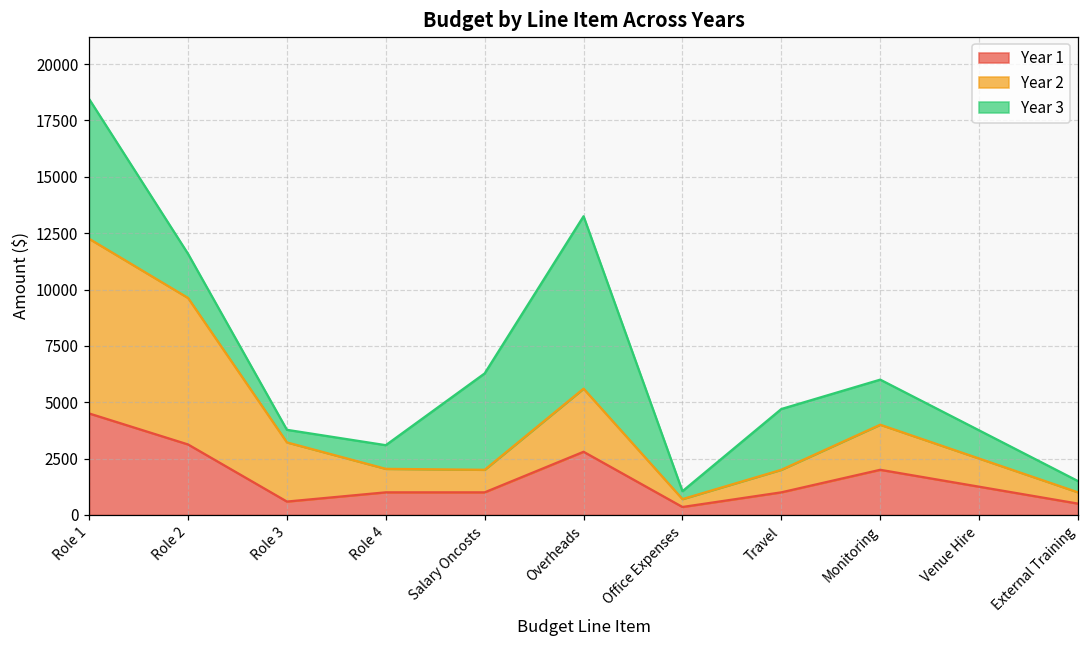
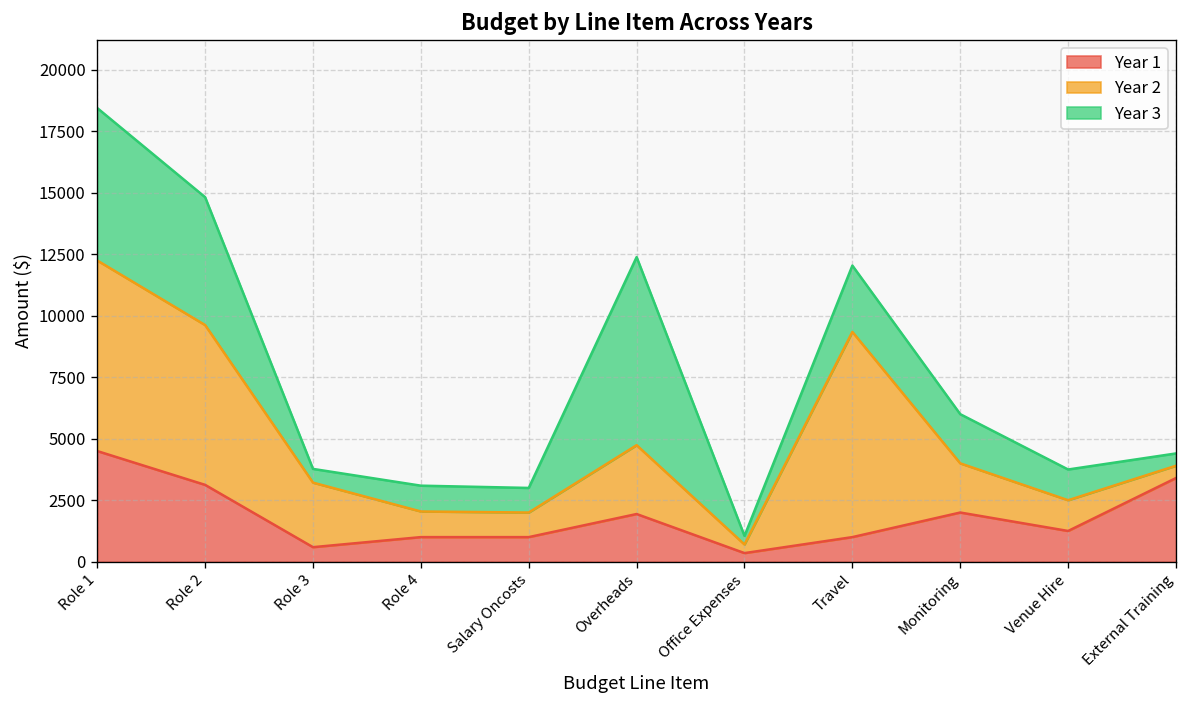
Year 3, Role 2: 2000 -> 5200
Year 3, Salary Oncosts: 4300 -> 1000
Year 1, Overheads: 2800 -> 1900
Year 2, Travel: 1000 -> 8300
Year 1, External Training: 500 -> 3400
